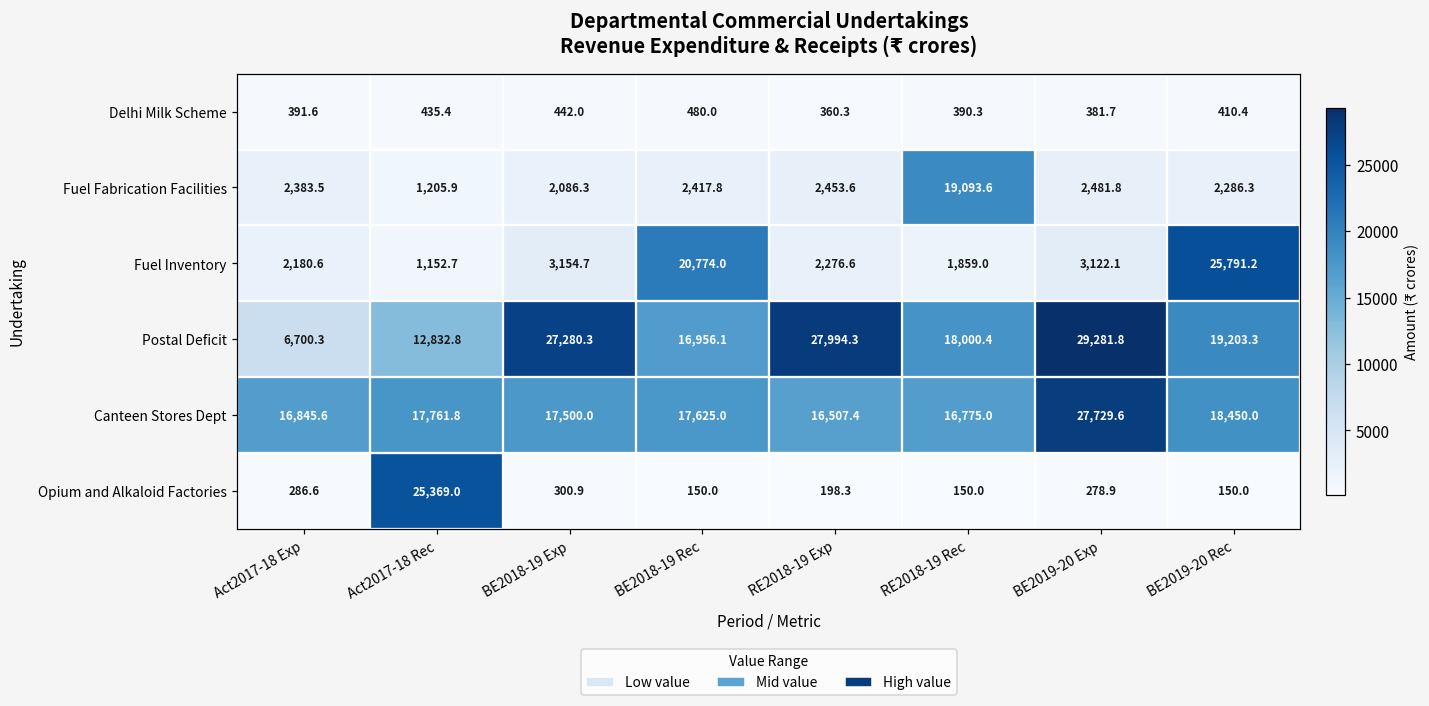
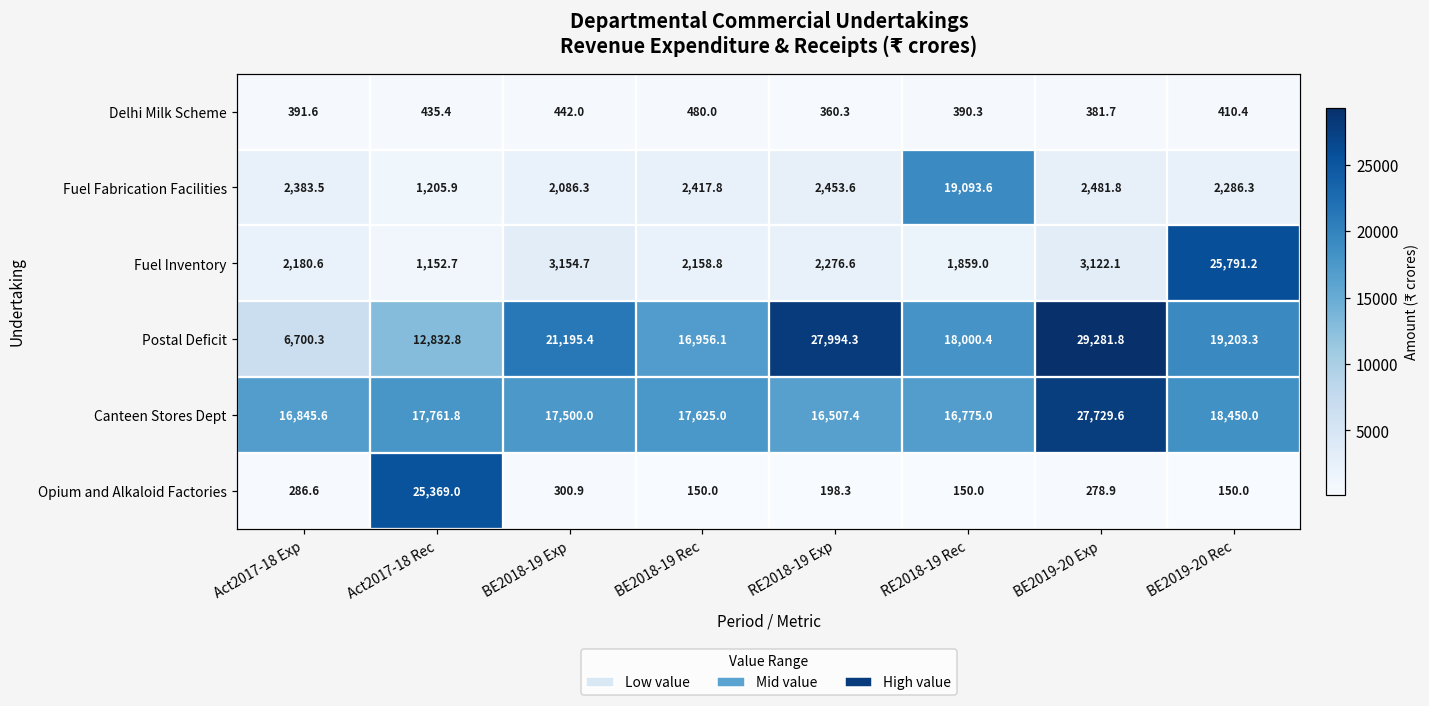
Fuel Inventory, BE2018-19 Rec: 20,774.0 -> 2,158.8
Postal Deficit, BE2018-19 Exp: 27,280.3 -> 21,195.4
